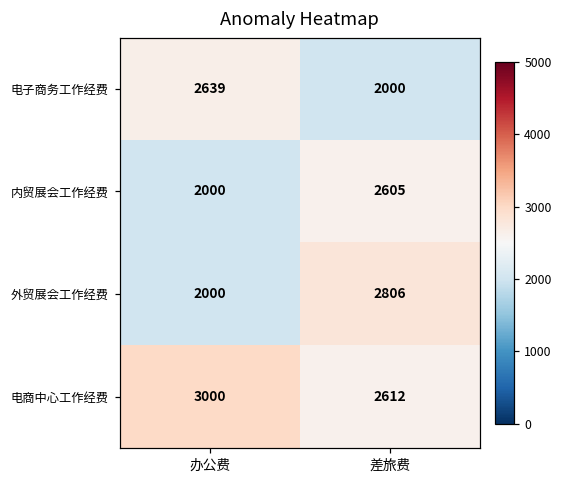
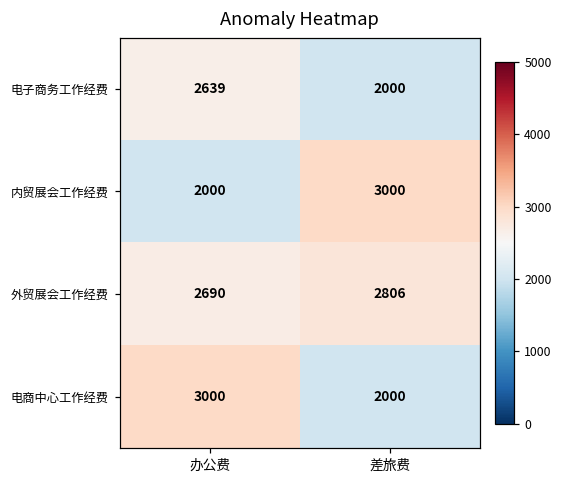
内贸展会工作经费, 差旅费: 2605 -> 3000
外贸展会工作经费, 办公费: 2000 -> 2690
电商中心工作经费, 差旅费: 2612 -> 2000
